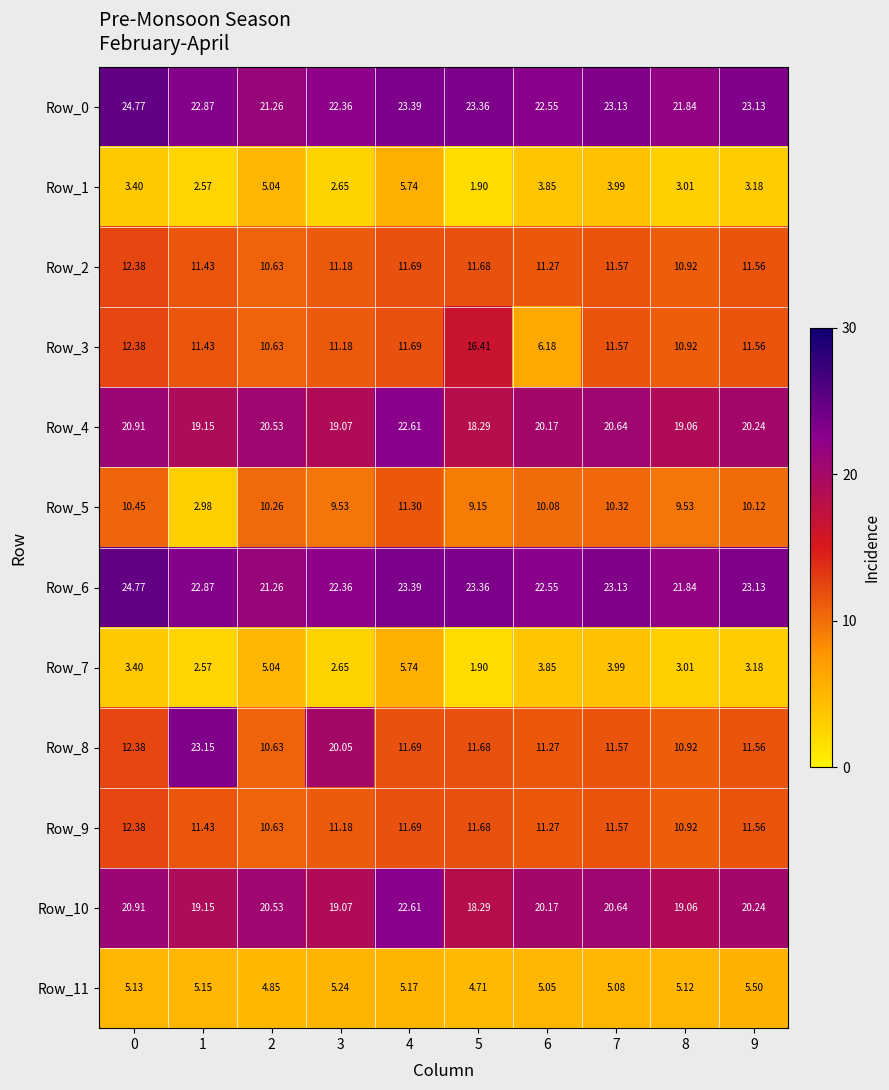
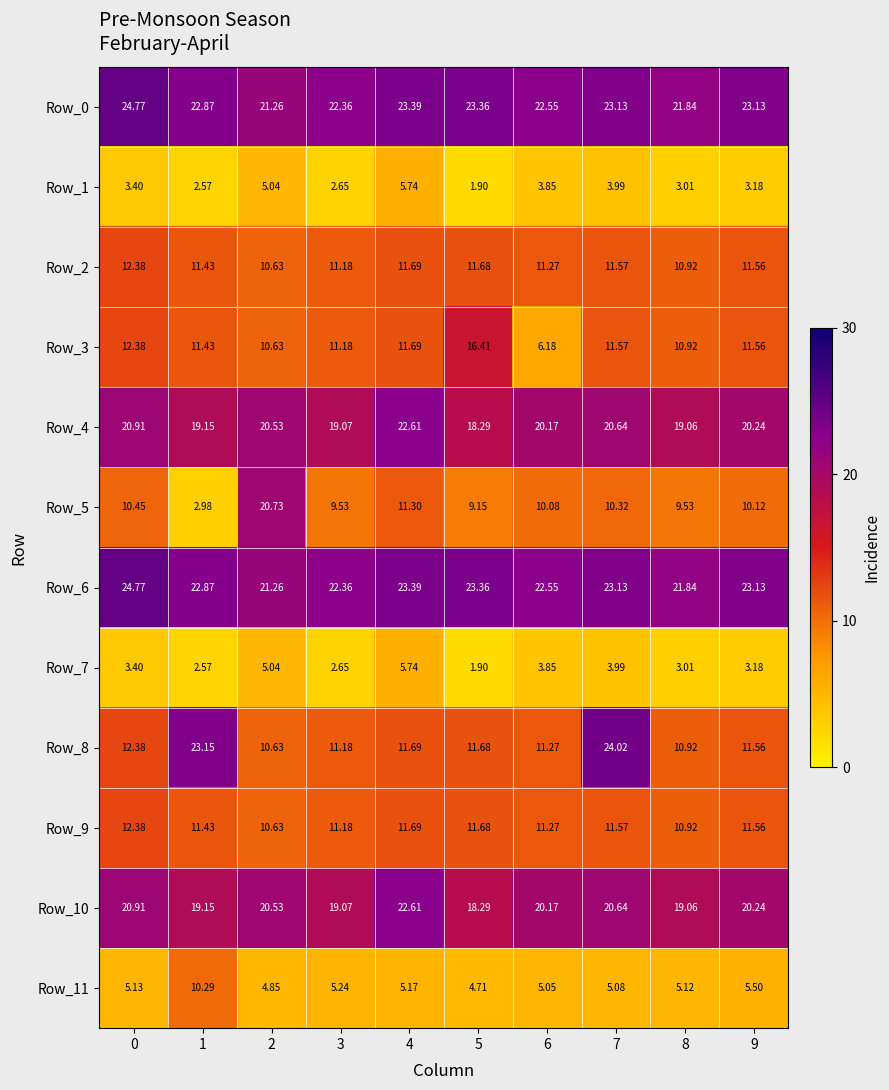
Row_5, 2: 10.26 -> 20.73
Row_8, 3: 20.05 -> 11.18
Row_8, 7: 11.57 -> 24.02
Row_11, 1: 5.15 -> 10.29
